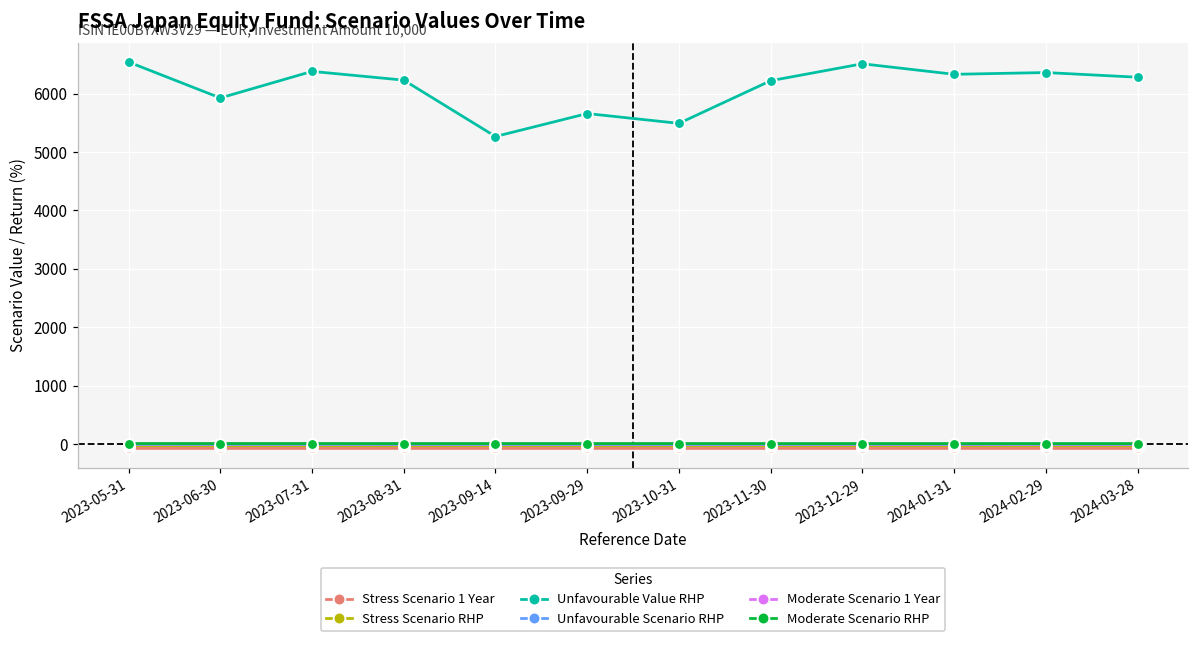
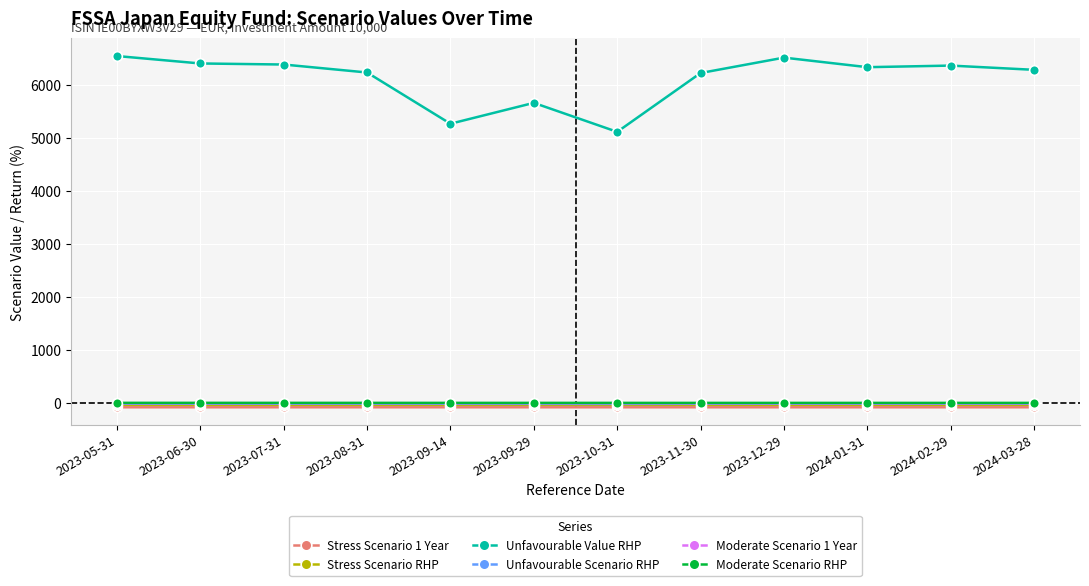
Unfavourable Value RHP, 2023-06-30: 5900 -> 6400
Unfavourable Value RHP, 2023-10-31: 5500 -> 5100
